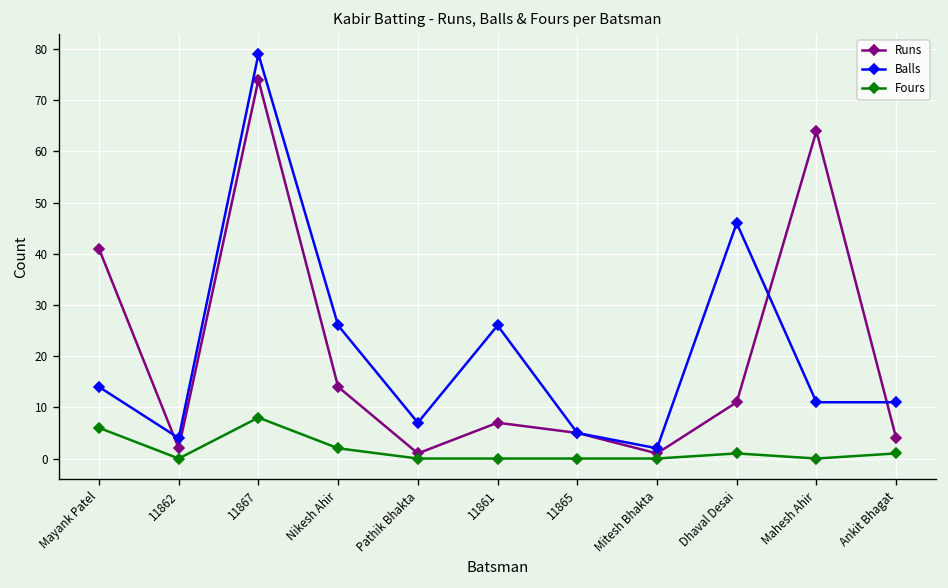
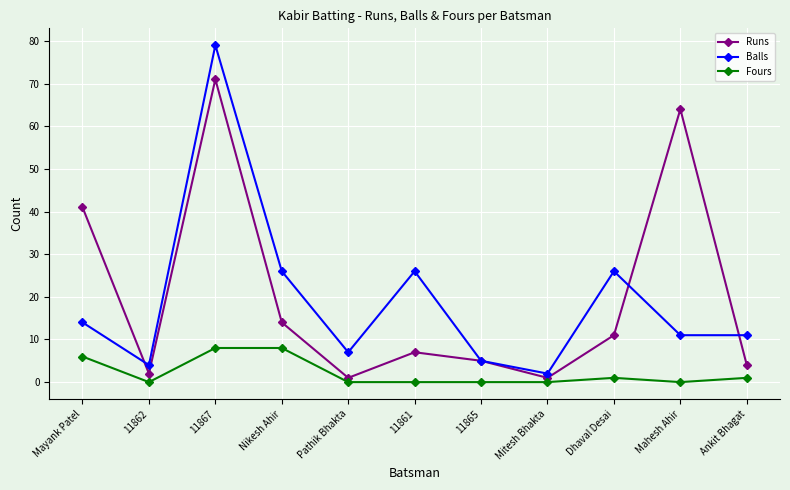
Runs, 11867: 74 -> 71
Fours, Nikesh Ahir: 2 -> 8
Balls, Dhaval Desai: 46 -> 26
